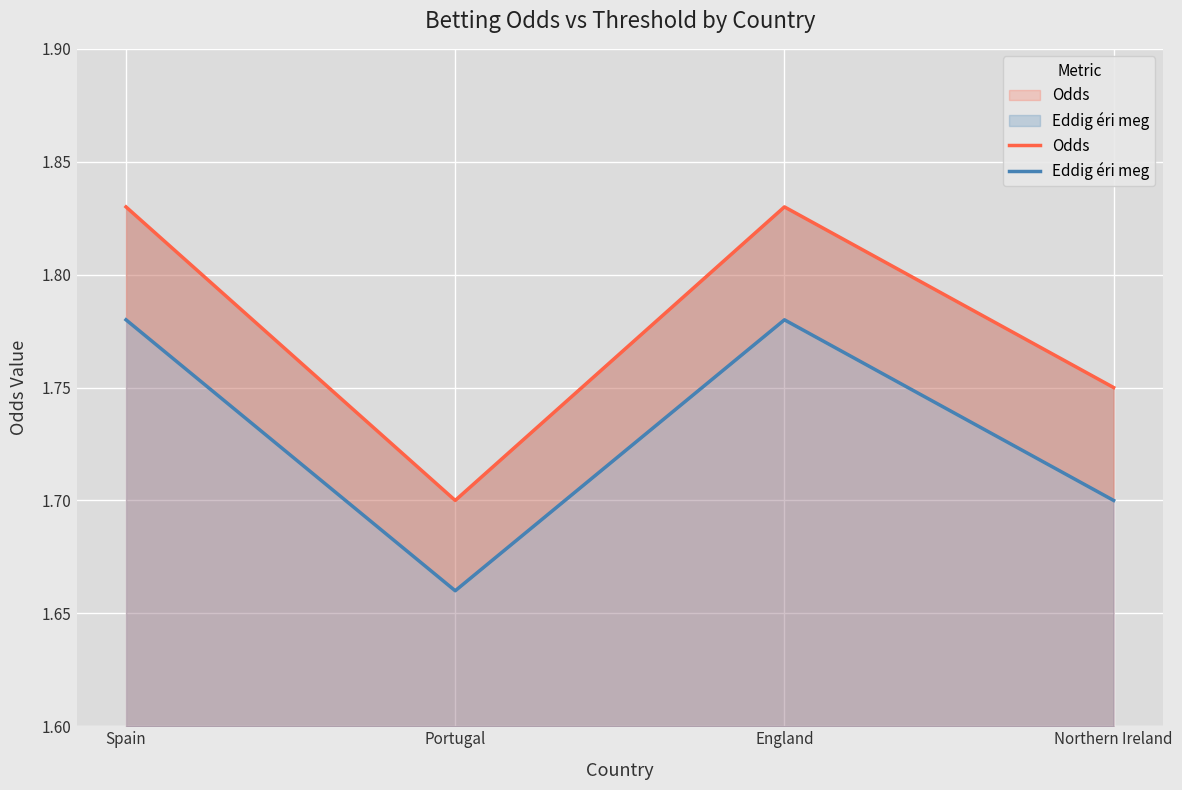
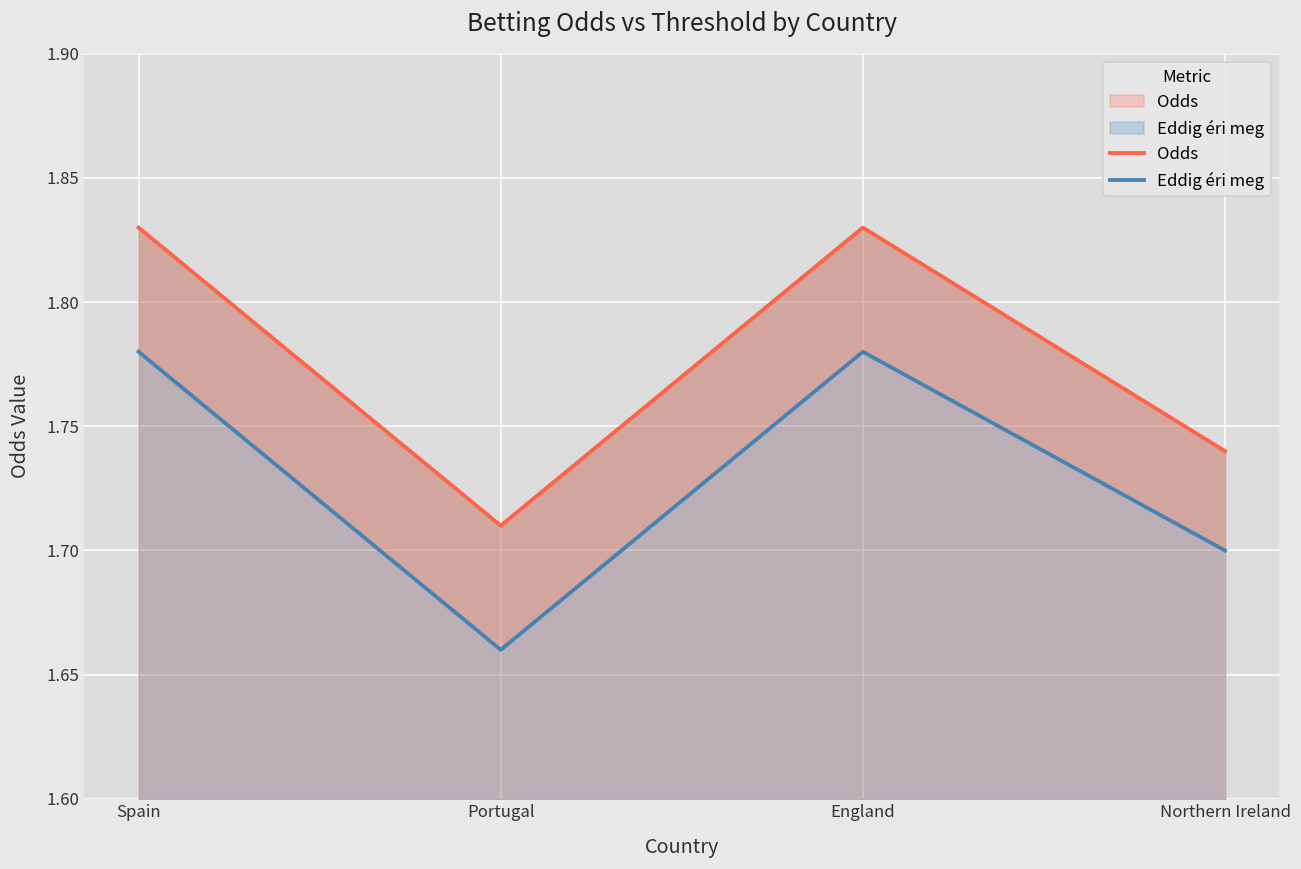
Odds, Portugal: 1.70 -> 1.71
Odds, Northern Ireland: 1.75 -> 1.74
